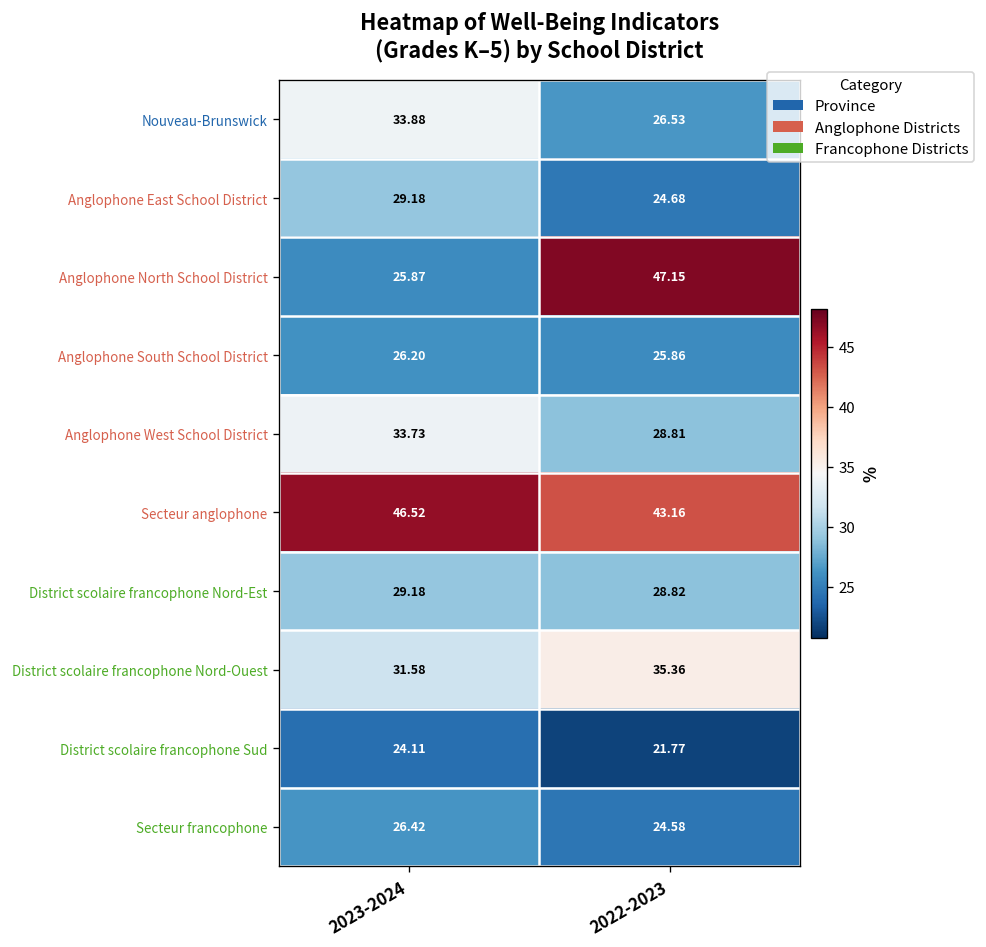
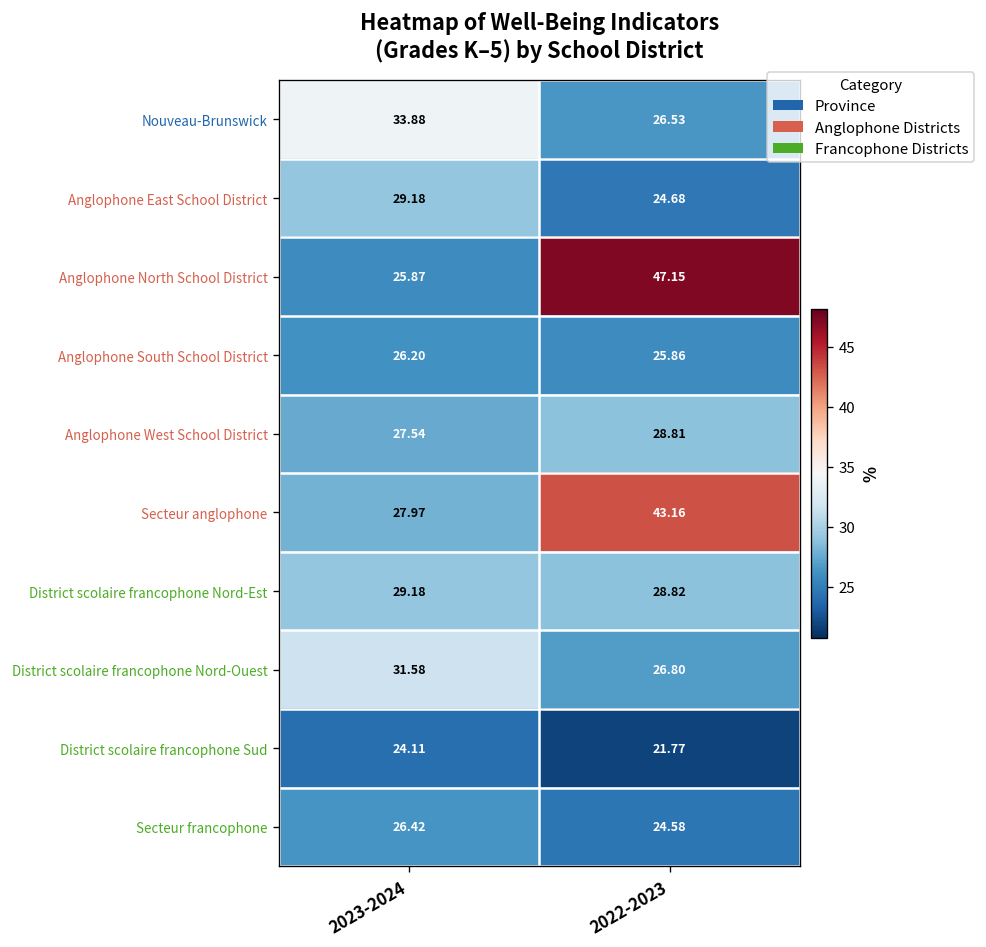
Anglophone West School District, 2023-2024: 33.73 -> 27.54
Secteur anglophone, 2023-2024: 46.52 -> 27.97
District scolaire francophone Nord-Ouest, 2022-2023: 35.36 -> 26.80
